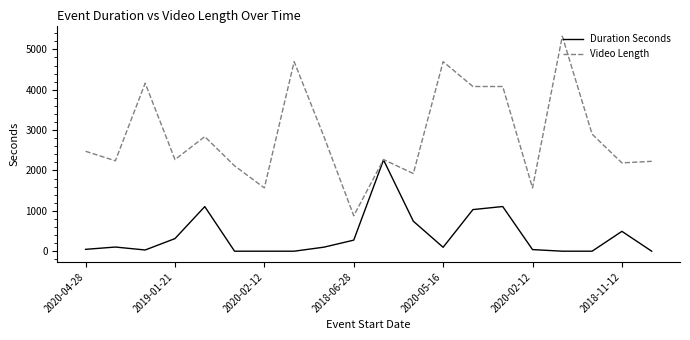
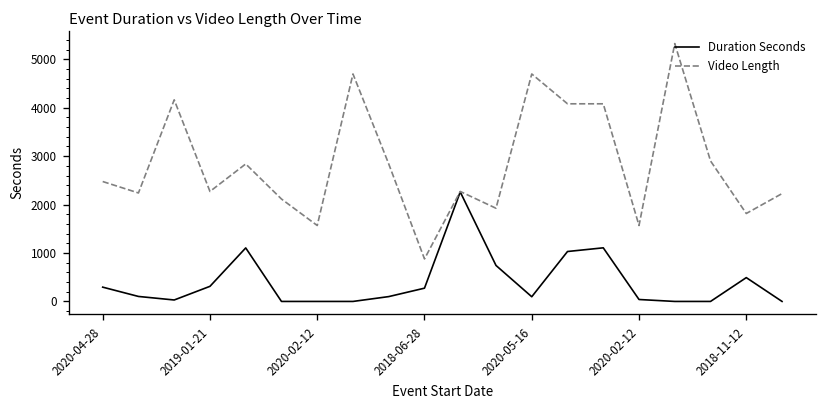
Duration Seconds, 2020-04-28: 0 -> 300
Video Length, 2018-11-12: 2200 -> 1800
